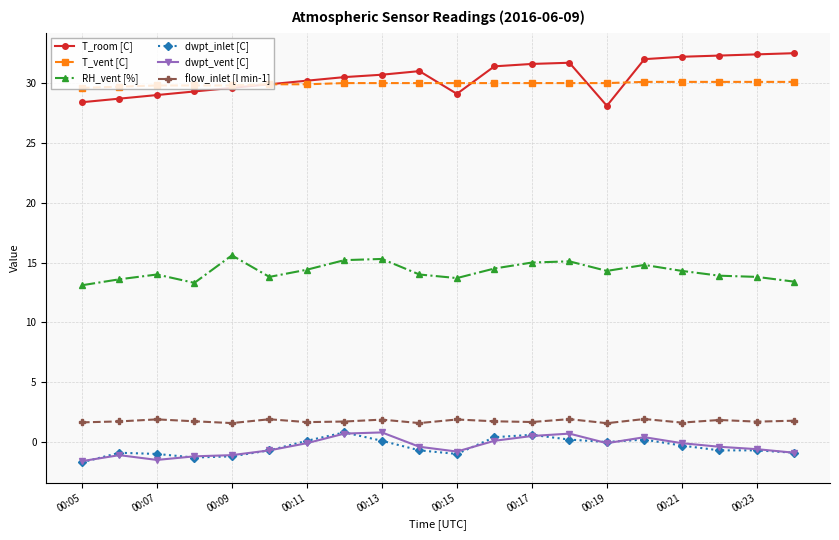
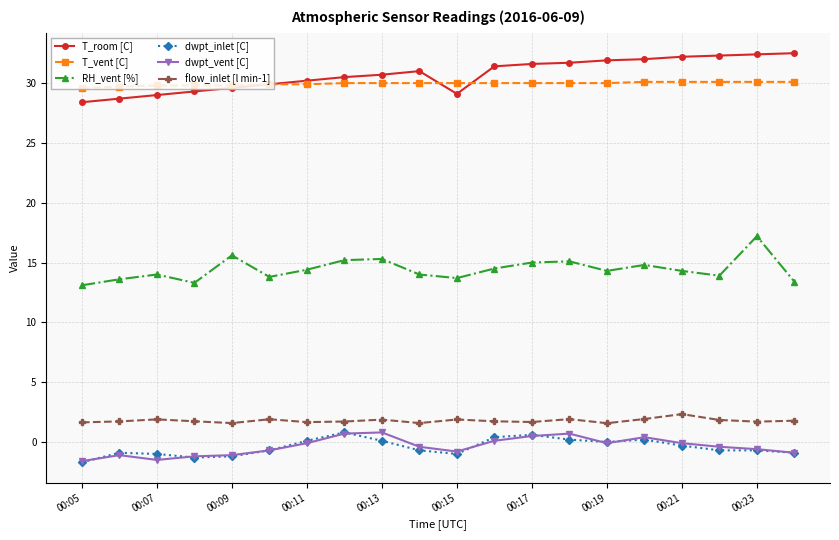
T_room [C], 00:19: 28.1 -> 31.9
flow_inlet [l min-1], 00:21: 1.6 -> 2.3
RH_vent [%], 00:23: 13.8 -> 17.2
